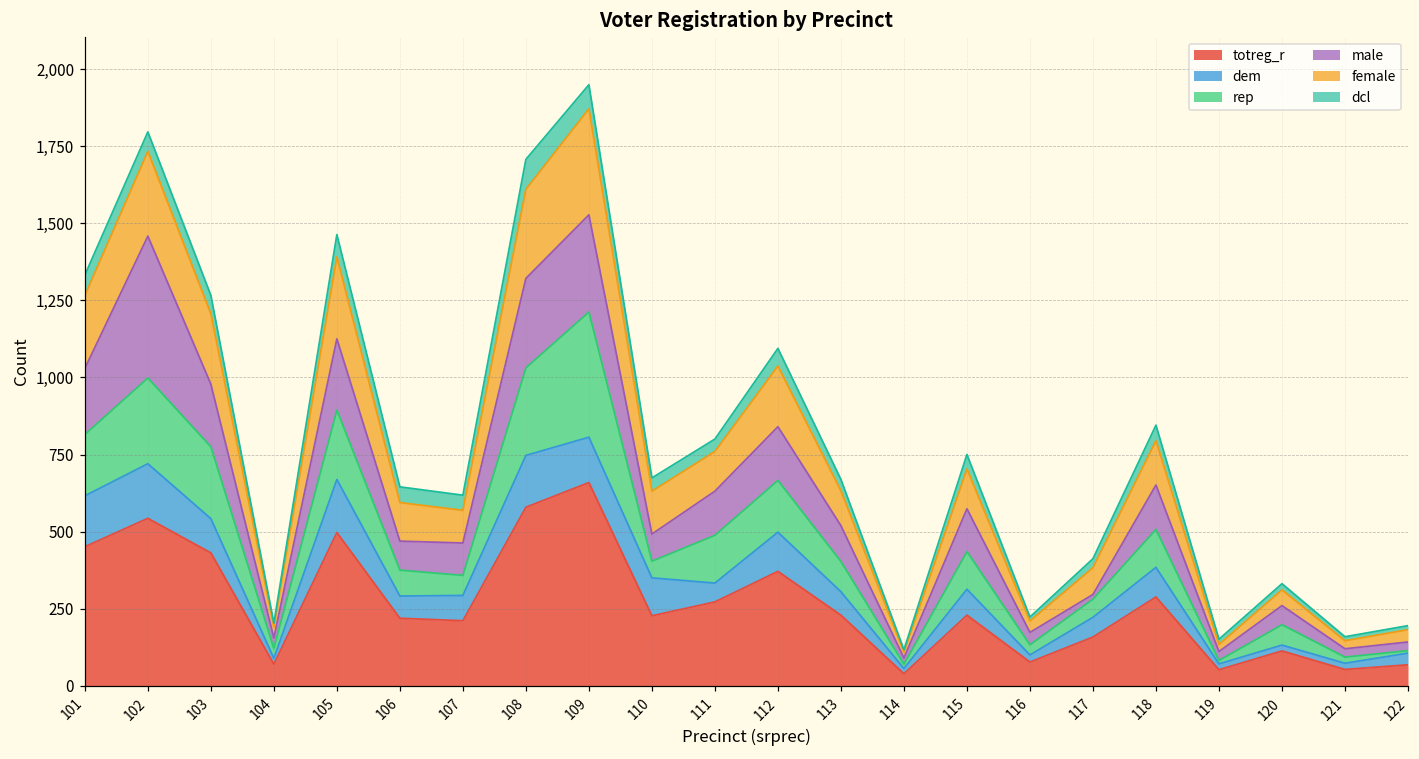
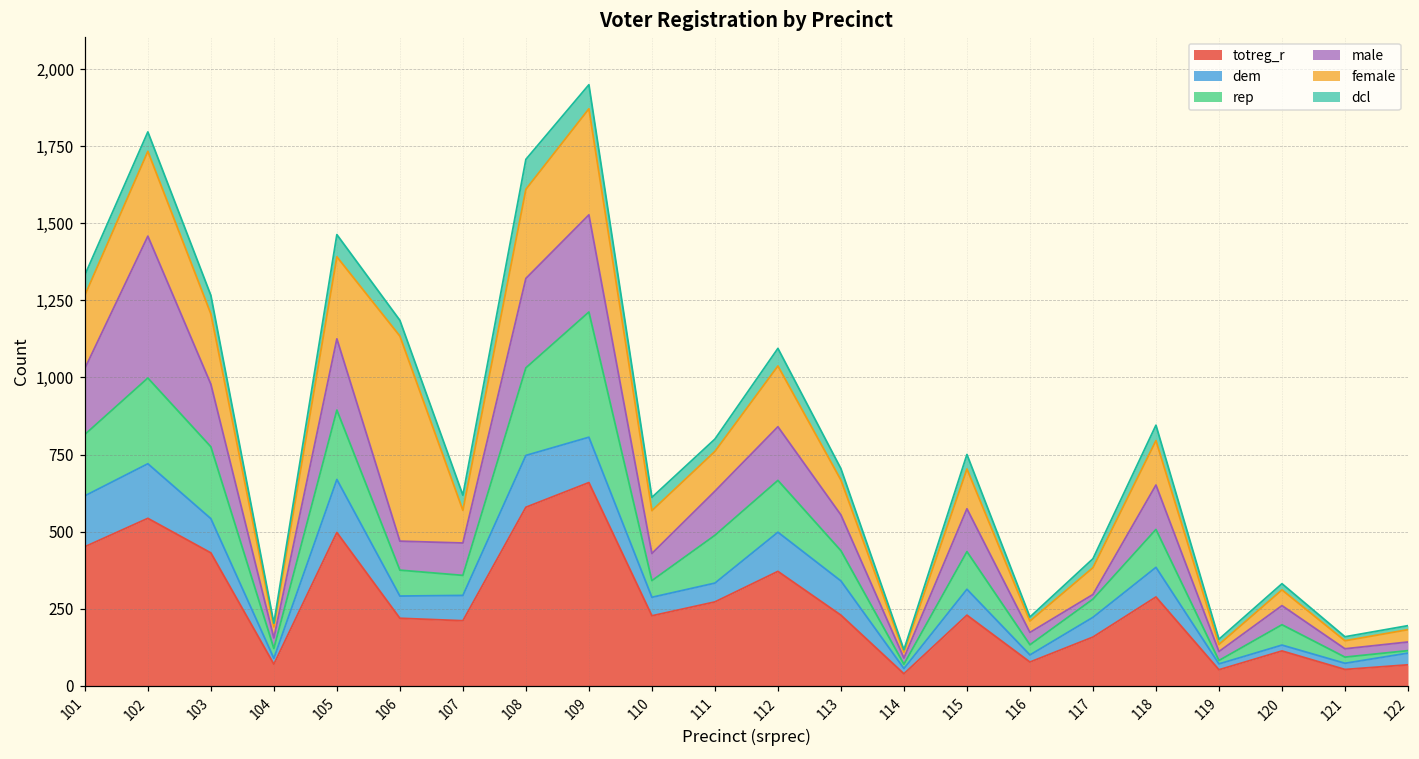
female, 106: 130 -> 670
dem, 110: 120 -> 60
dem, 113: 80 -> 110
